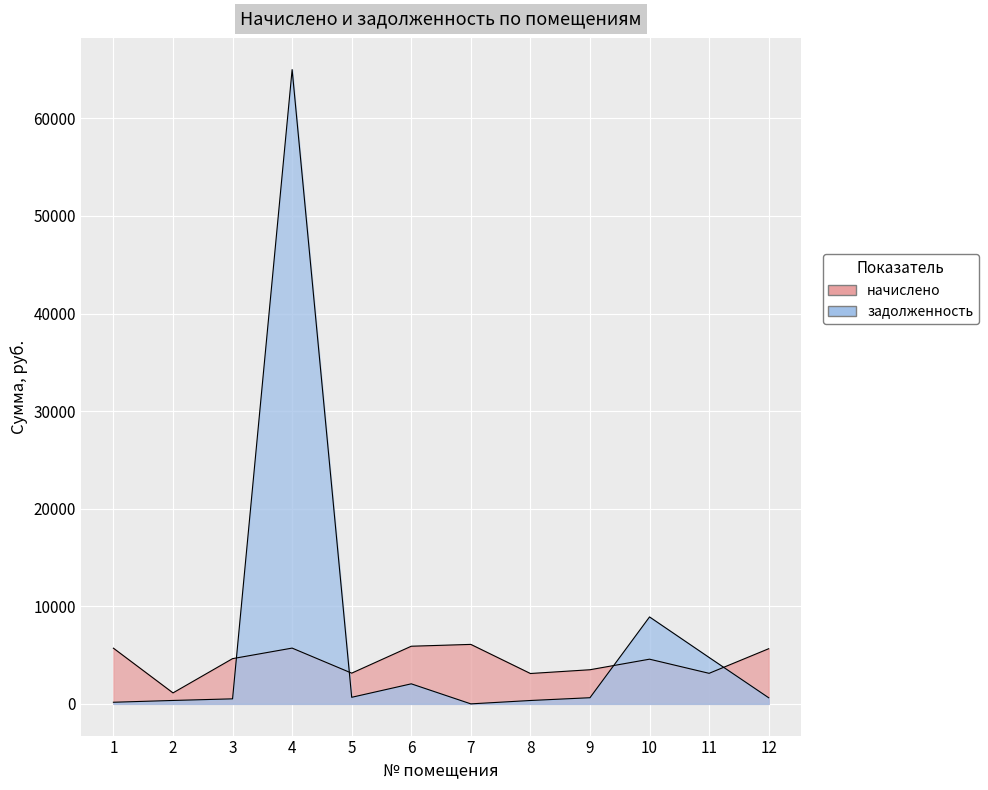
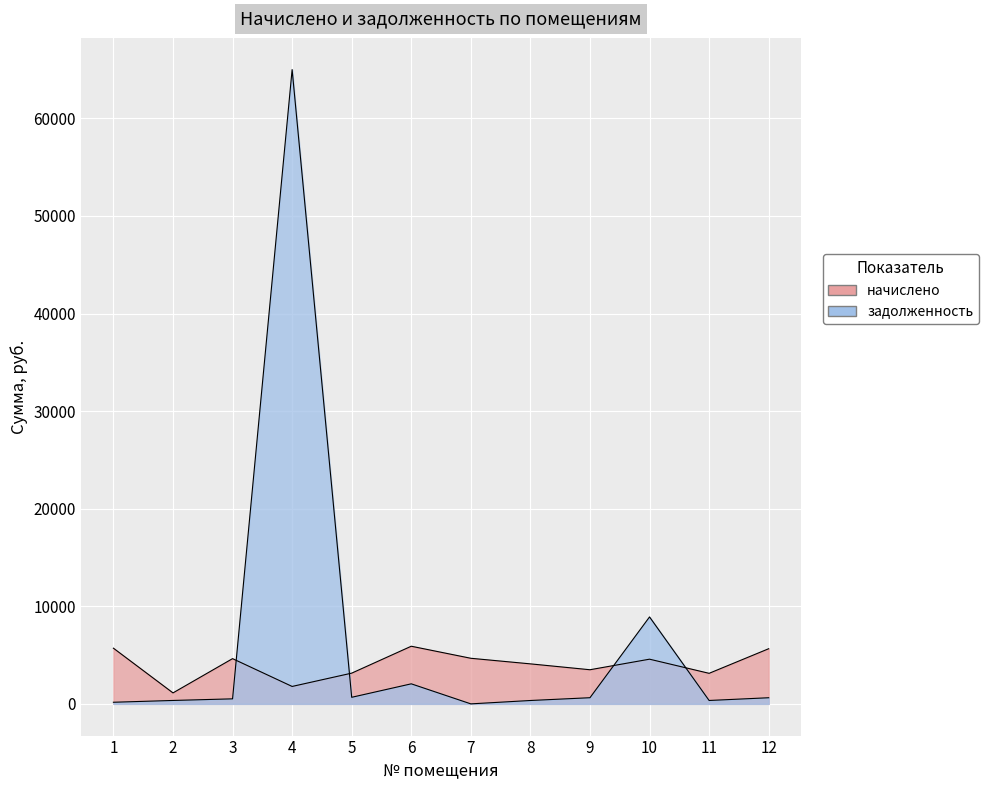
начислено, 4: 6000 -> 2000
начислено, 7: 6000 -> 5000
начислено, 8: 3000 -> 4000
задолженность, 11: 5000 -> 0
